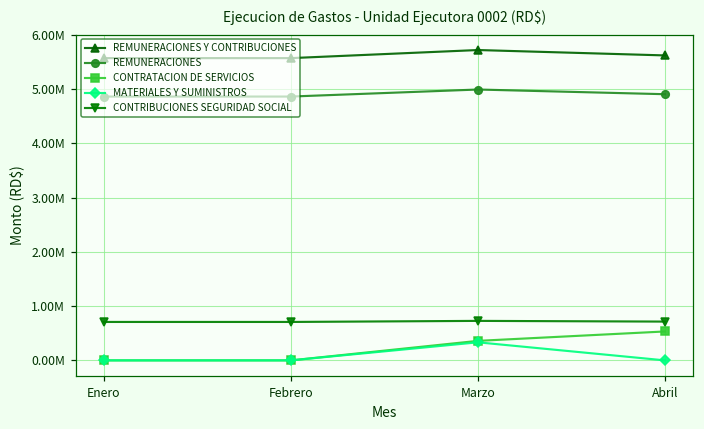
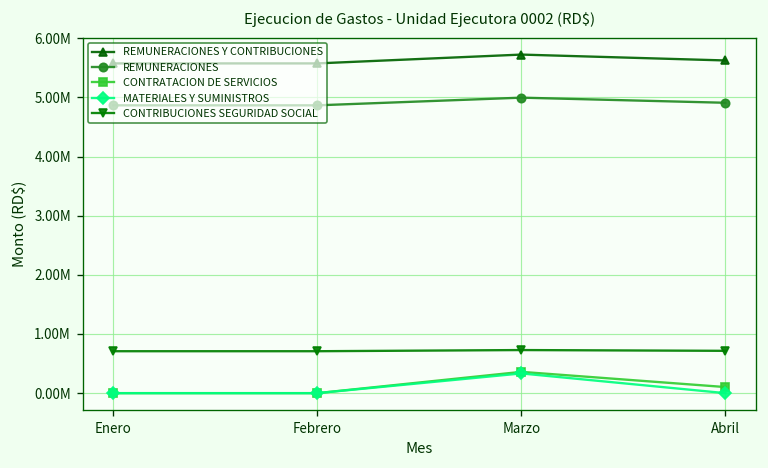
CONTRATACION DE SERVICIOS, Abril: 500000 -> 100000
